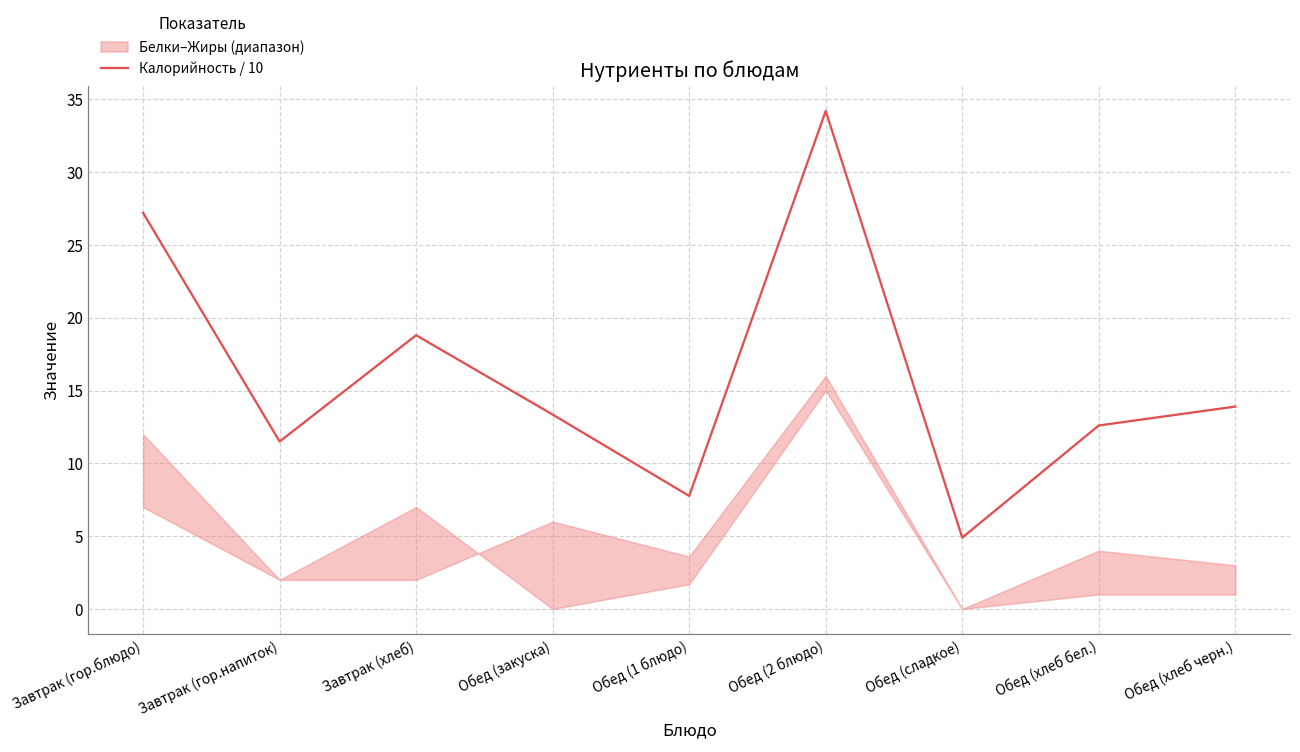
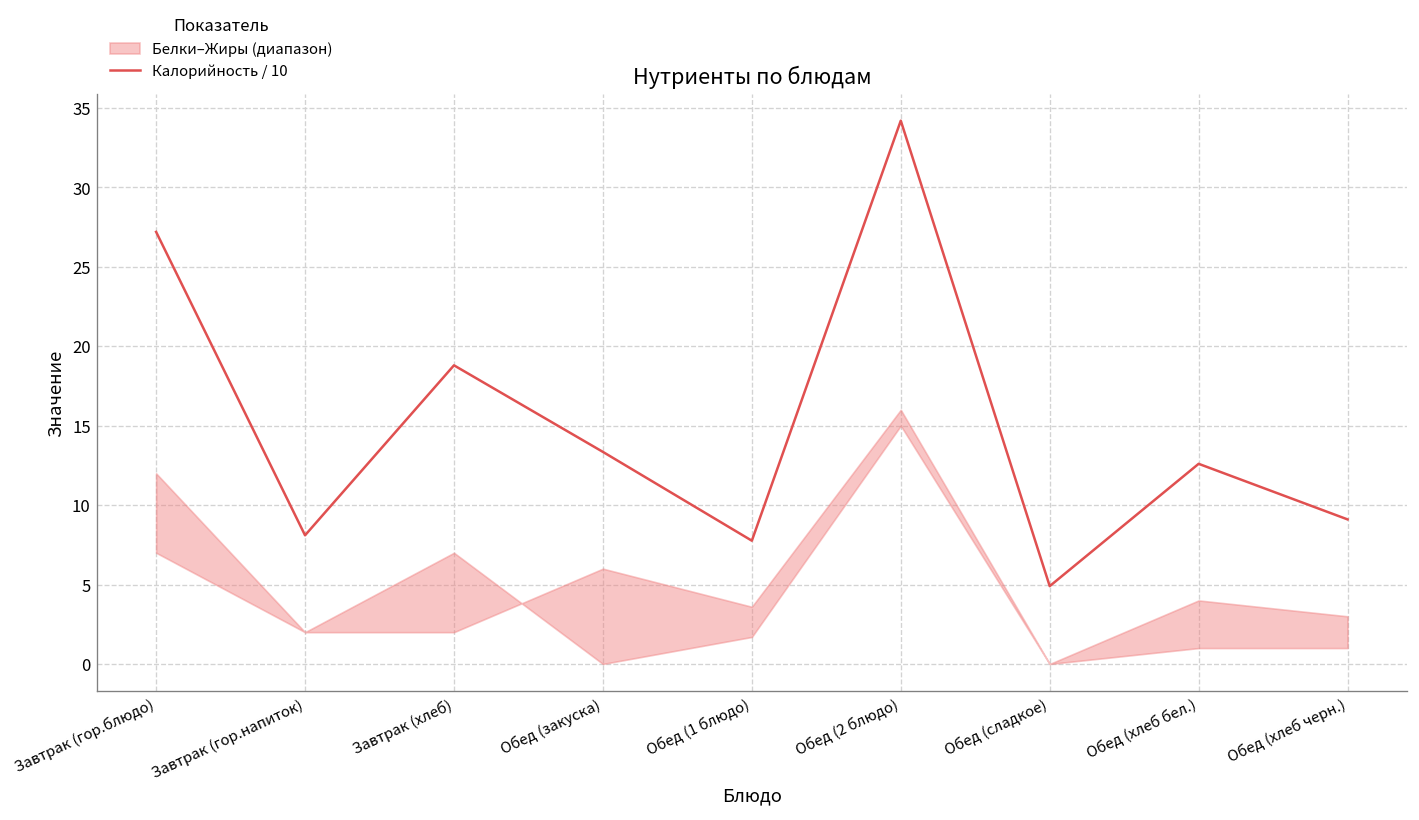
Калорийность / 10, Завтрак (гор.напиток): 11.5 -> 8.1
Калорийность / 10, Обед (хлеб черн.): 13.9 -> 9.1
